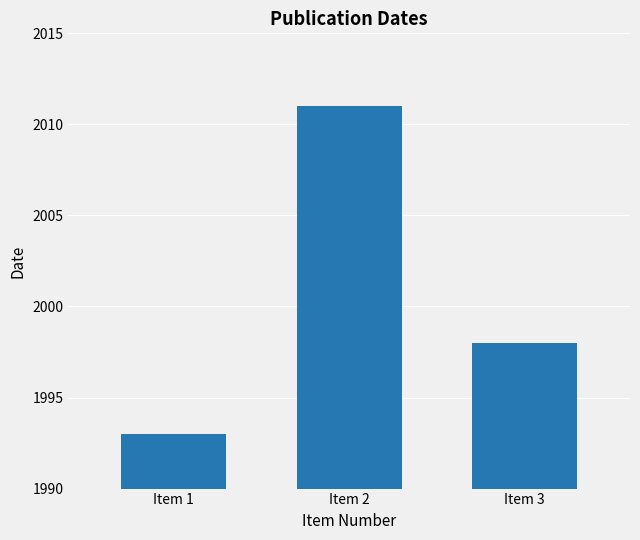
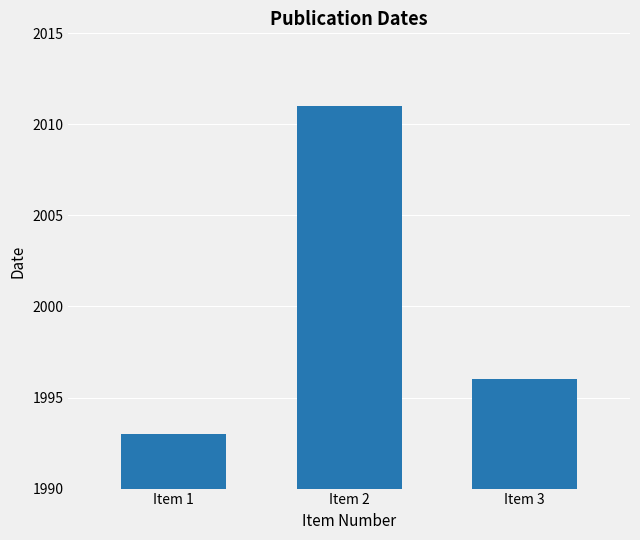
Item 3: 1998 -> 1996
